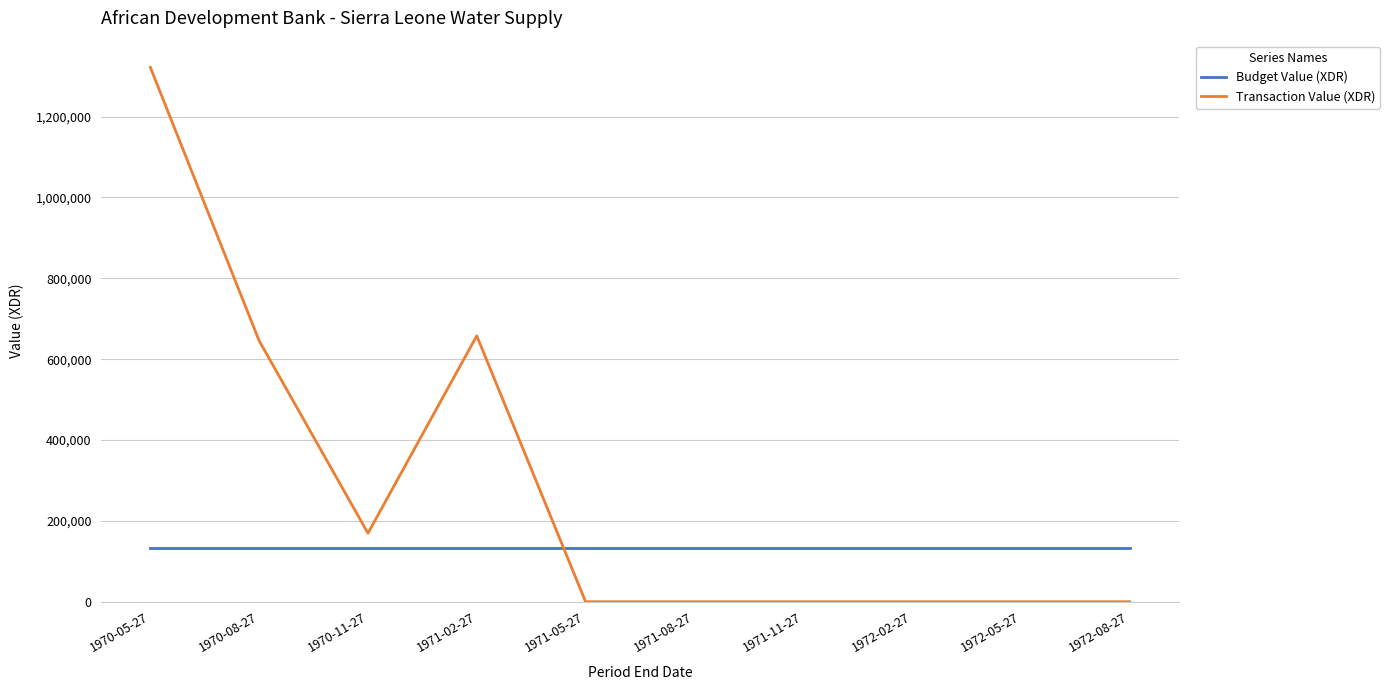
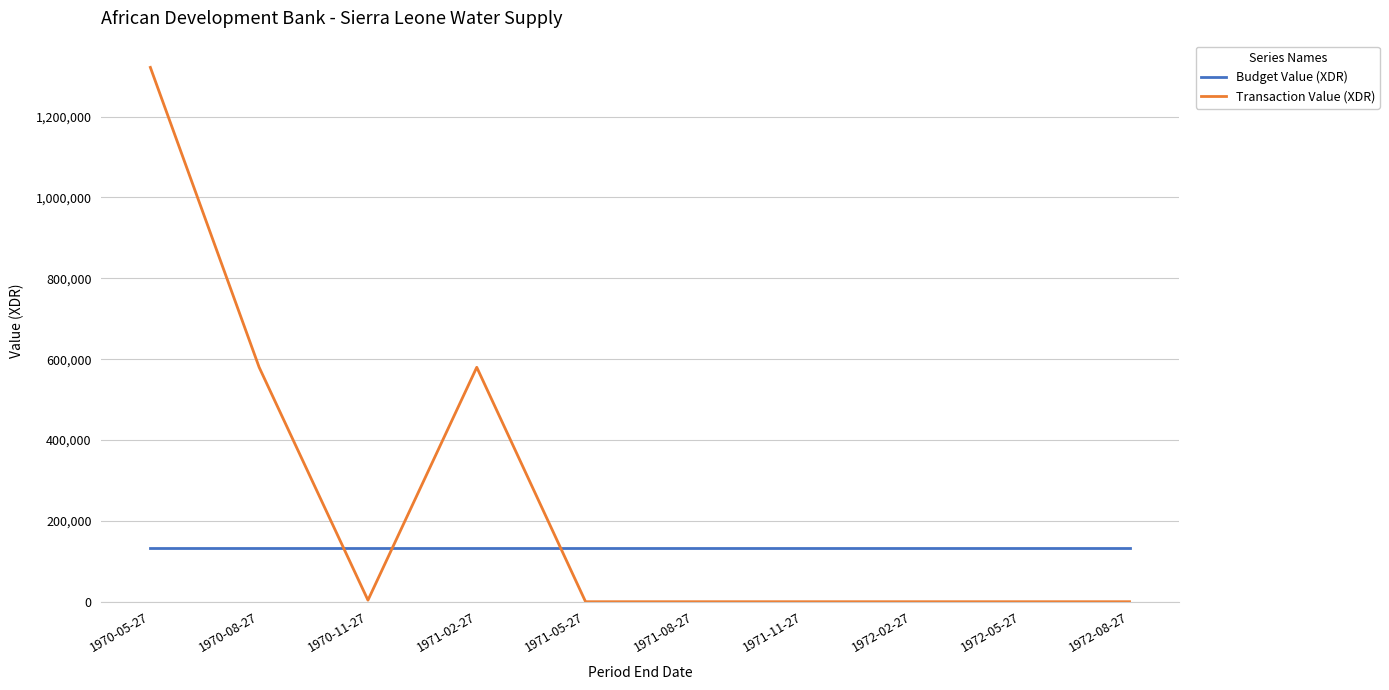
Transaction Value (XDR), 1970-08-27: 650,000 -> 580,000
Transaction Value (XDR), 1970-11-27: 170,000 -> 0
Transaction Value (XDR), 1971-02-27: 660,000 -> 580,000
